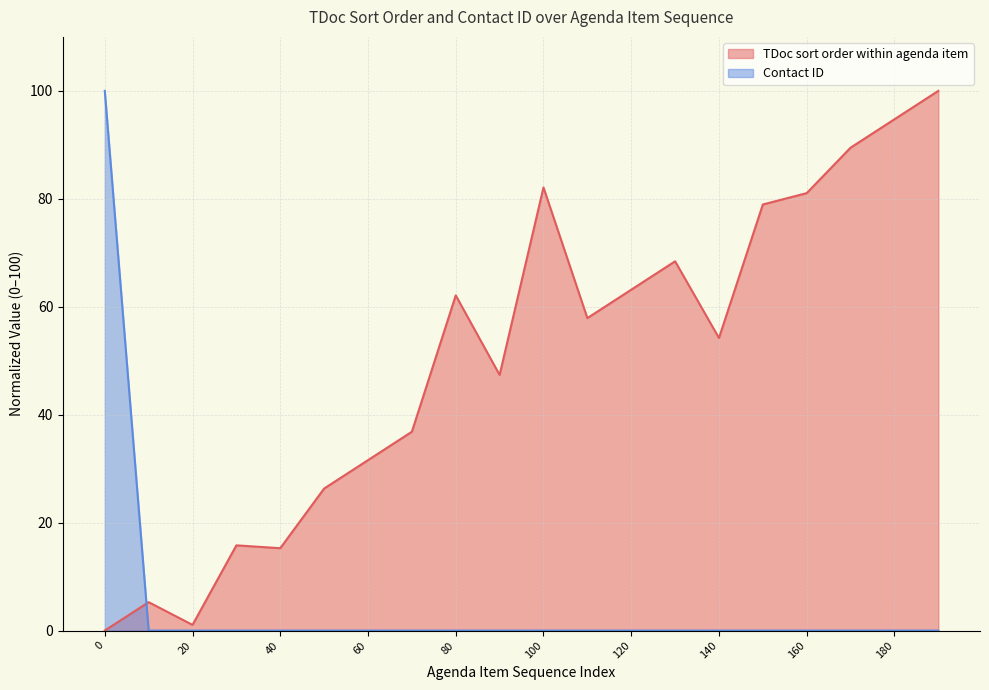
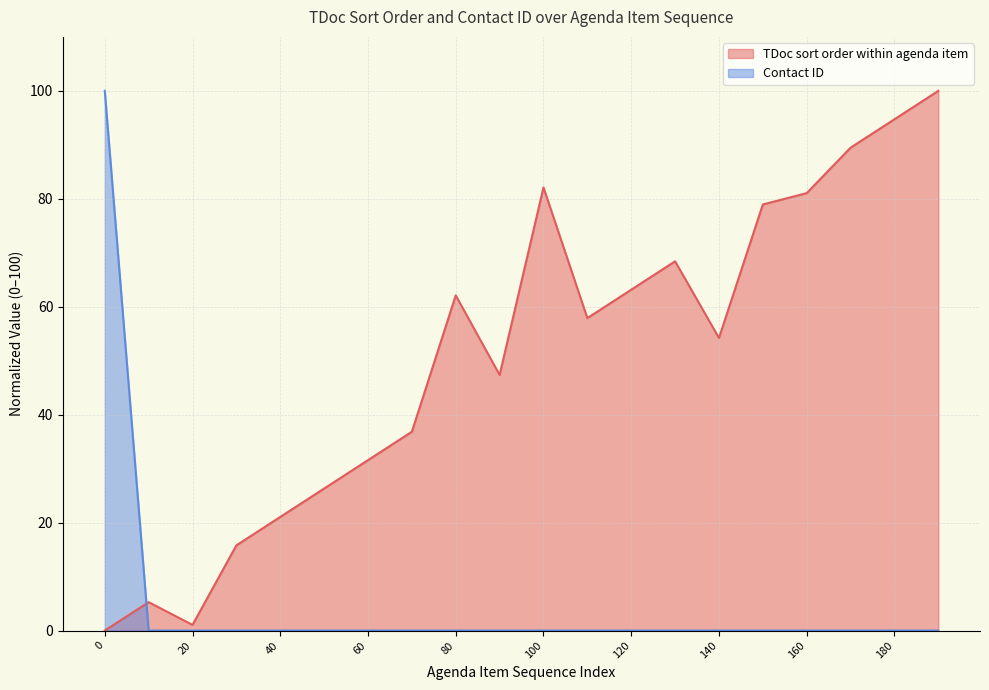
TDoc sort order within agenda item, 40: 15 -> 21
